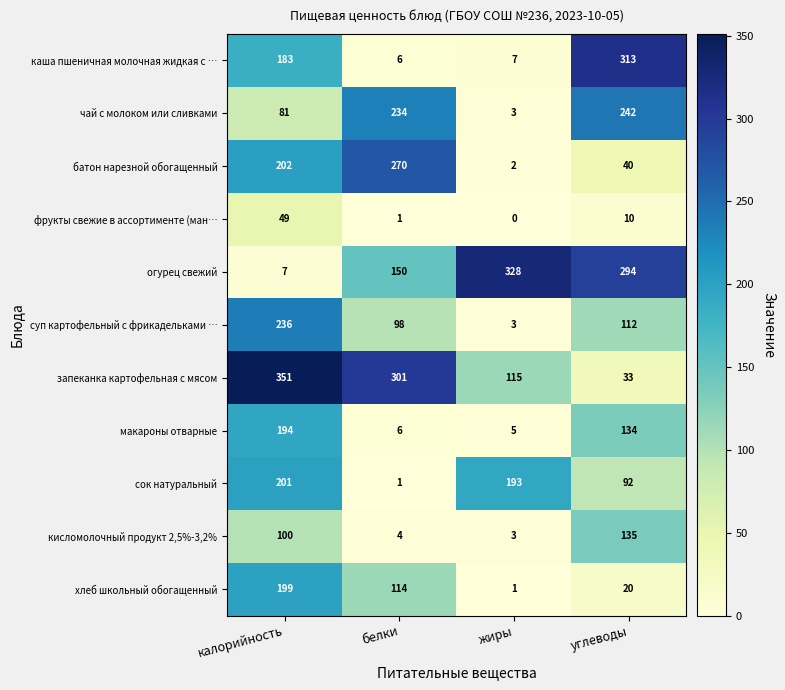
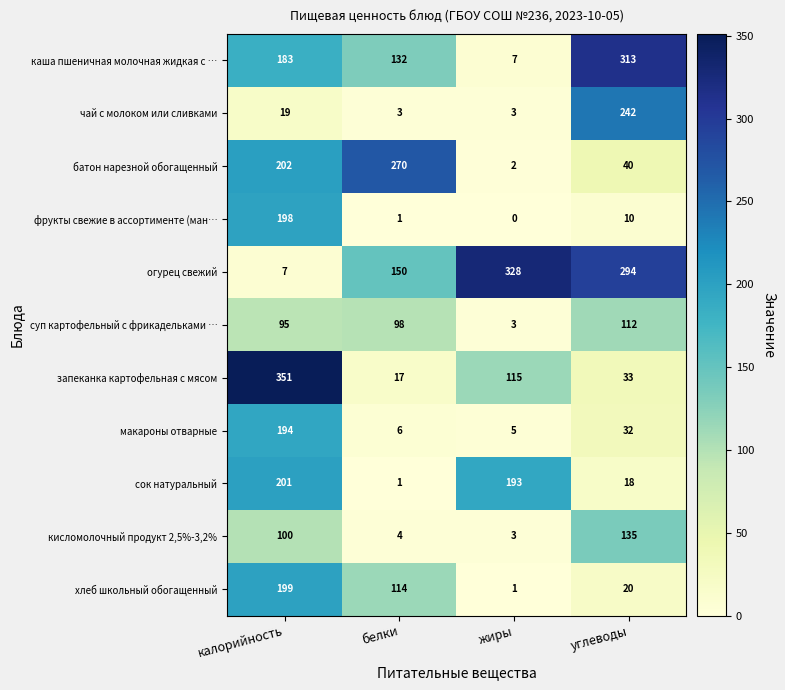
каша пшеничная молочная жидкая с …, белки: 6 -> 132
чай с молоком или сливками, калорийность: 81 -> 19
чай с молоком или сливками, белки: 234 -> 3
фрукты свежие в ассортименте (ман…, калорийность: 49 -> 198
суп картофельный с фрикадельками …, калорийность: 236 -> 95
запеканка картофельная с мясом, белки: 301 -> 17
макароны отварные, углеводы: 134 -> 32
сок натуральный, углеводы: 92 -> 18
